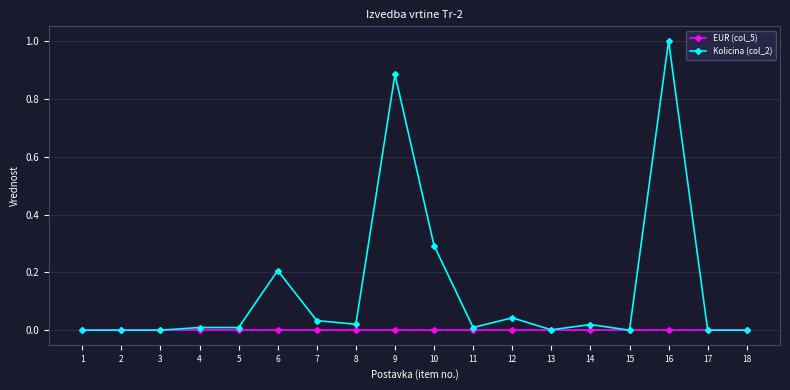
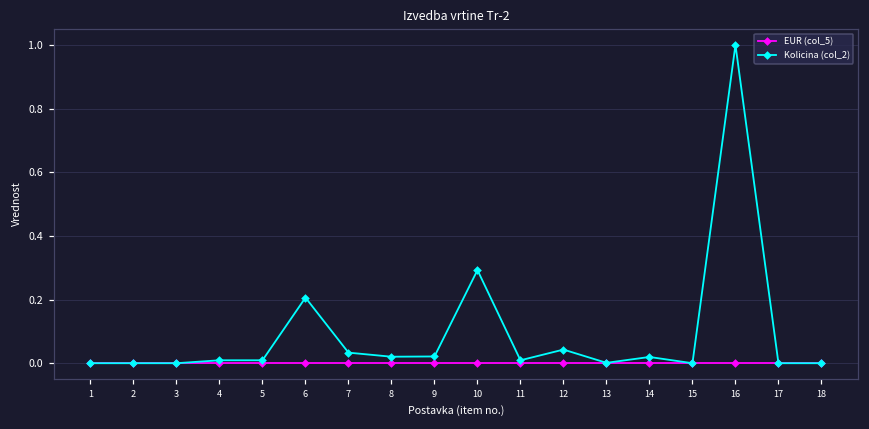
Kolicina (col_2), 9: 0.88 -> 0.02
